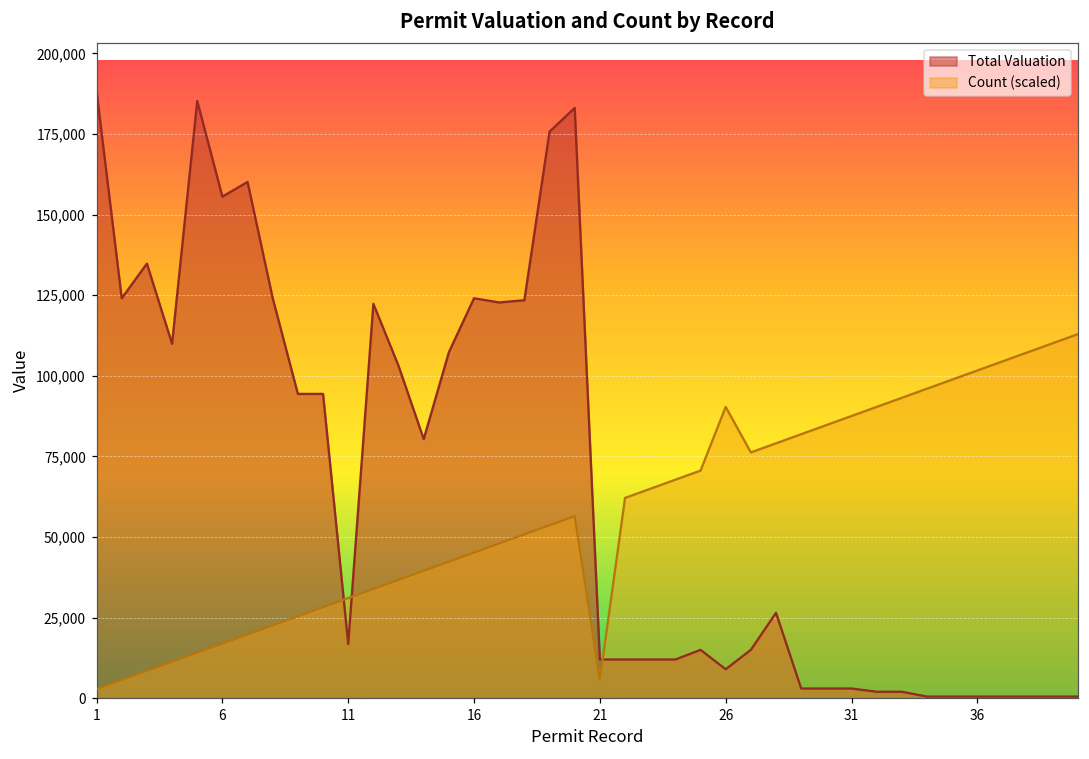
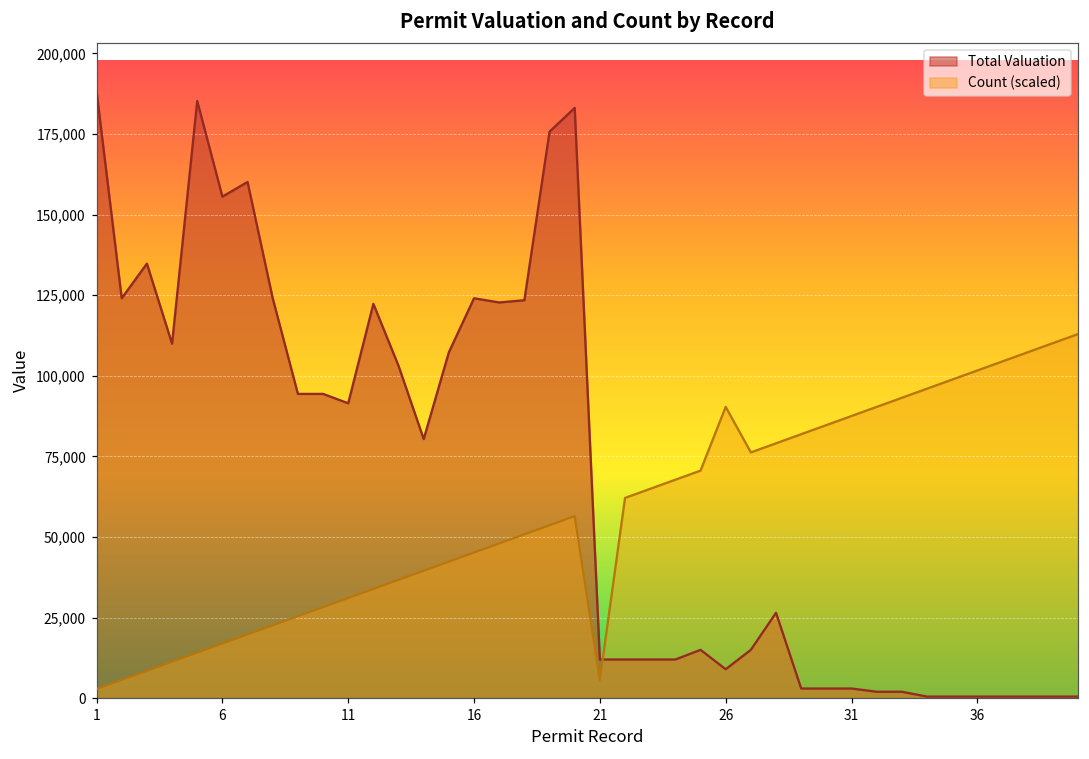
Total Valuation, 11: 17,000 -> 91,000
